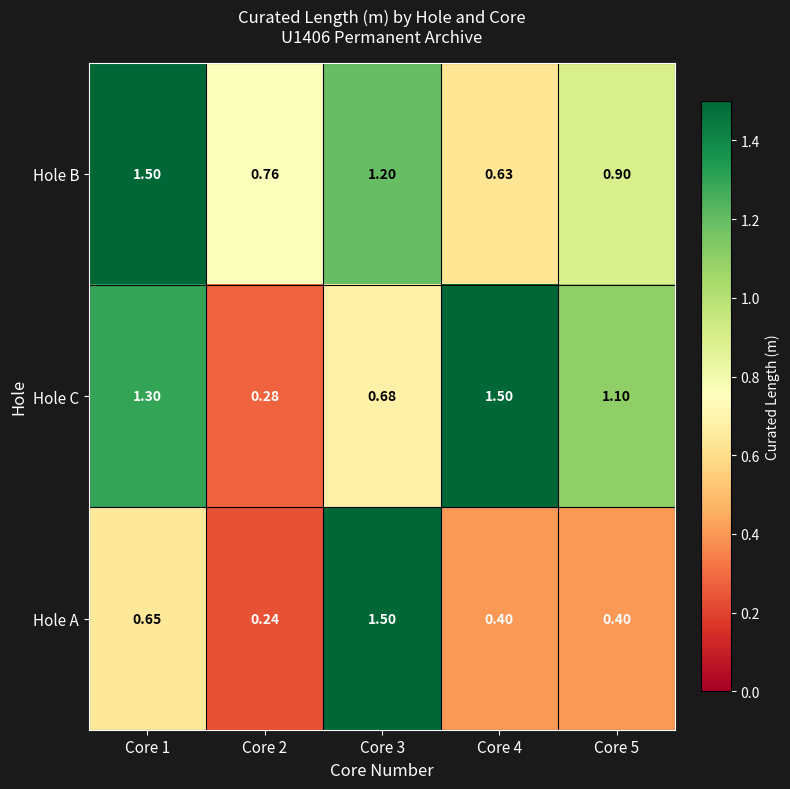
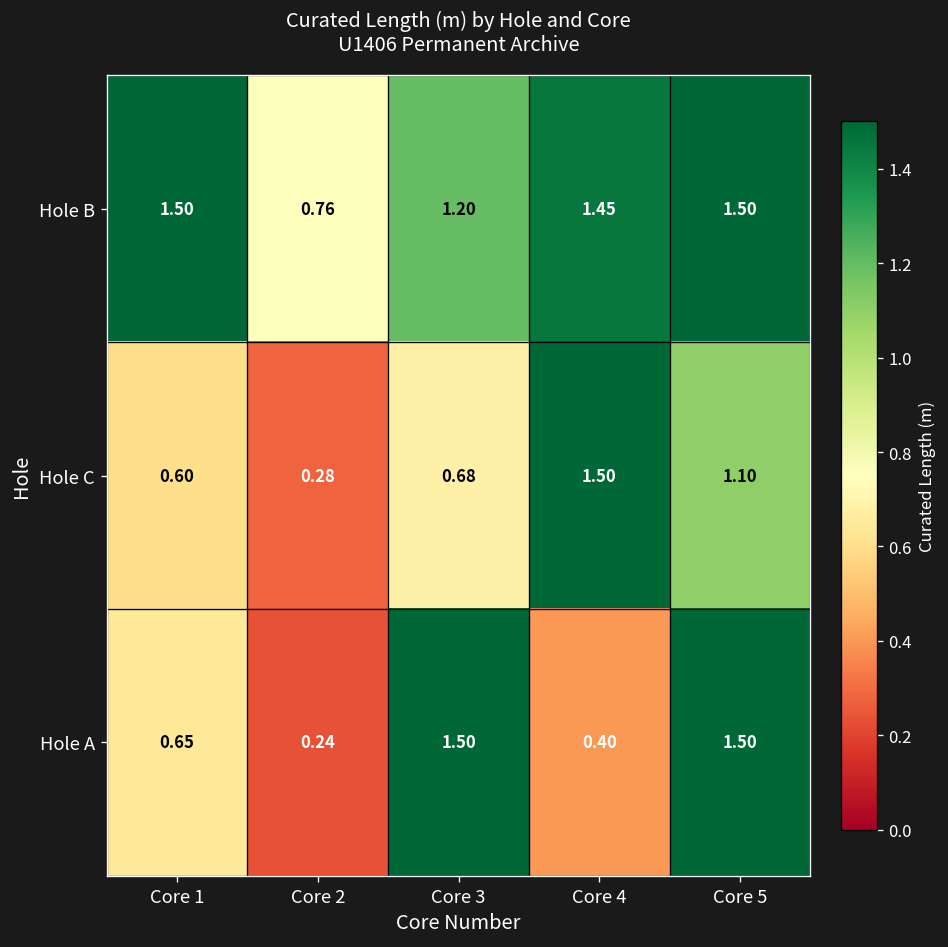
Hole B, Core 4: 0.63 -> 1.45
Hole B, Core 5: 0.90 -> 1.50
Hole C, Core 1: 1.30 -> 0.60
Hole A, Core 5: 0.40 -> 1.50
